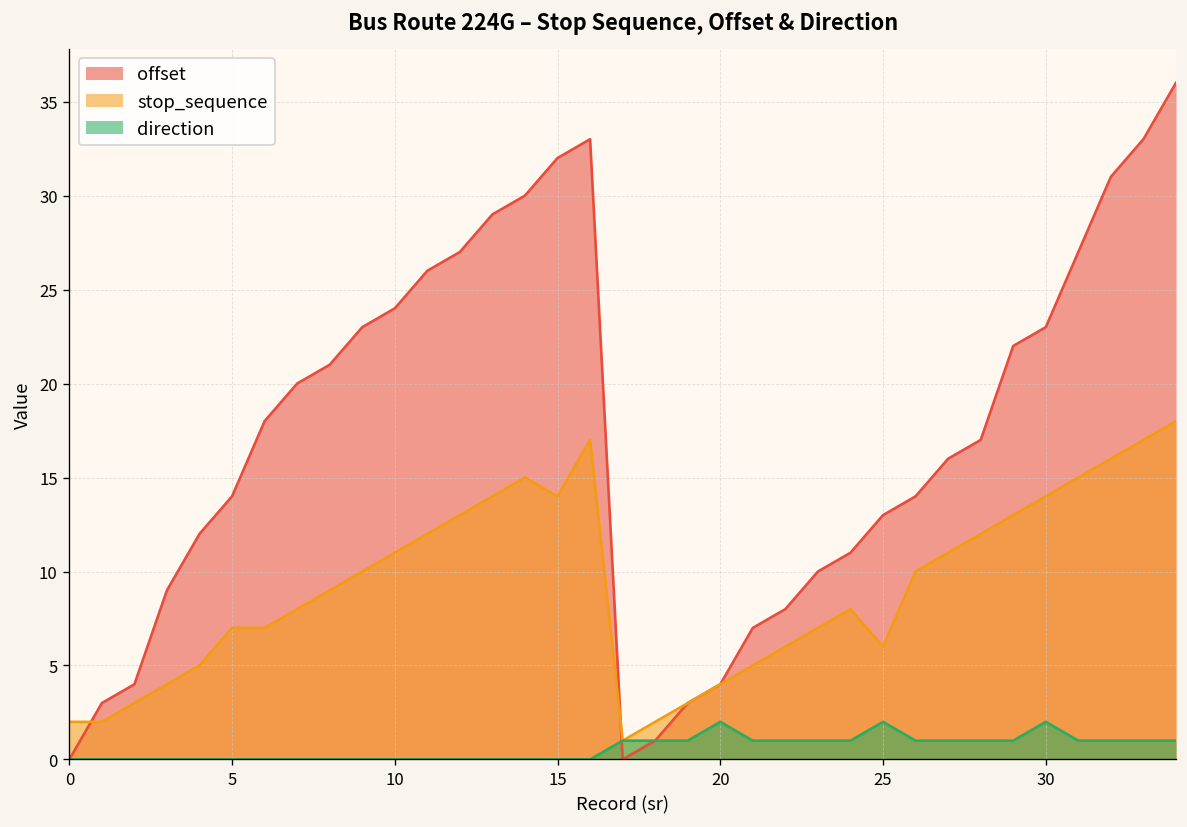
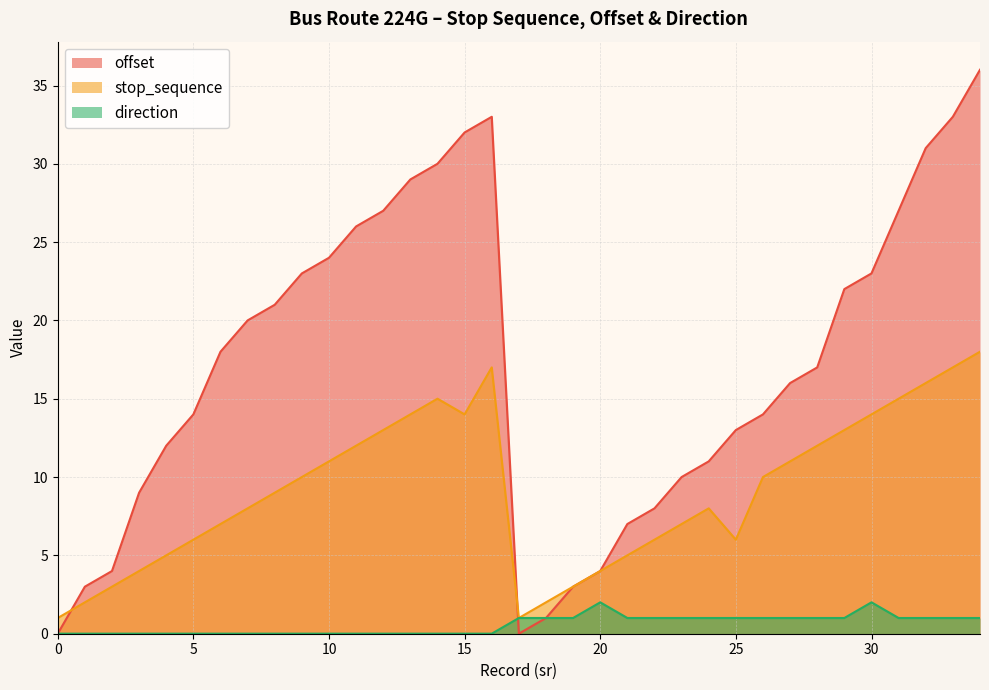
stop_sequence, 0: 2 -> 1
stop_sequence, 5: 7 -> 6
direction, 25: 2 -> 1
